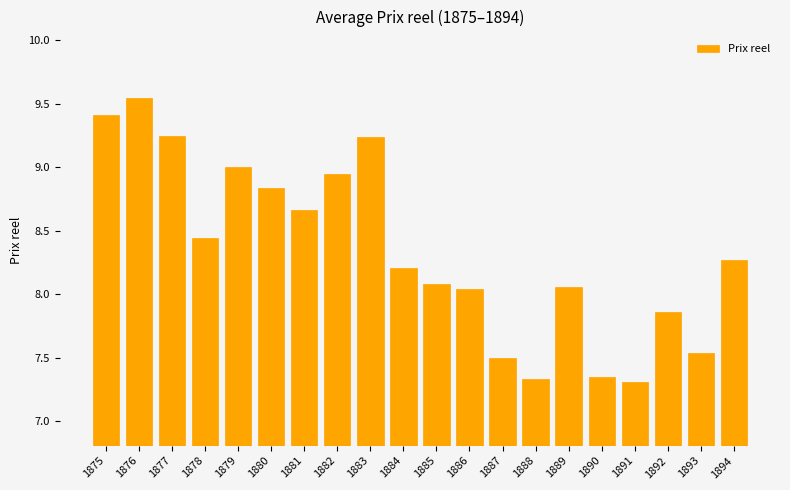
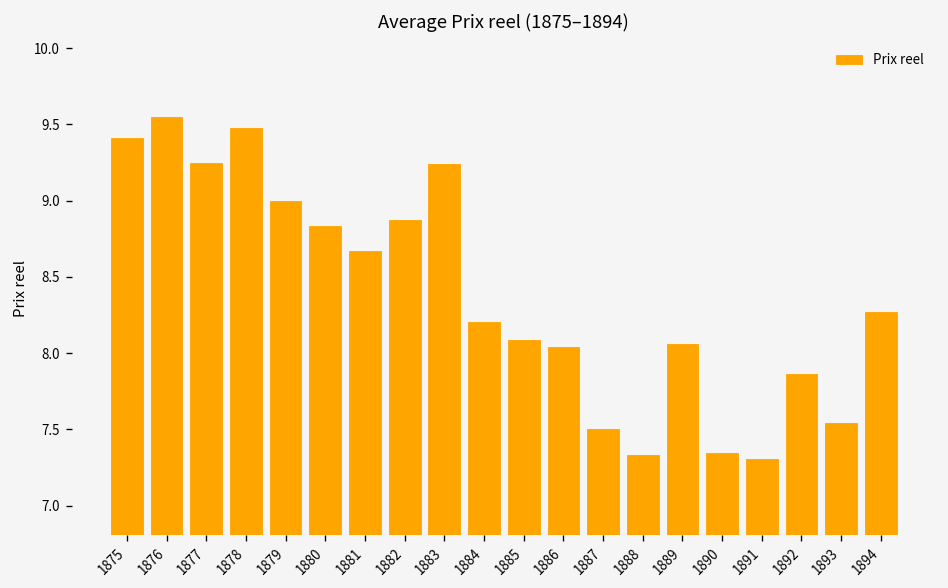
1878: 8.44 -> 9.48
1882: 8.95 -> 8.88
